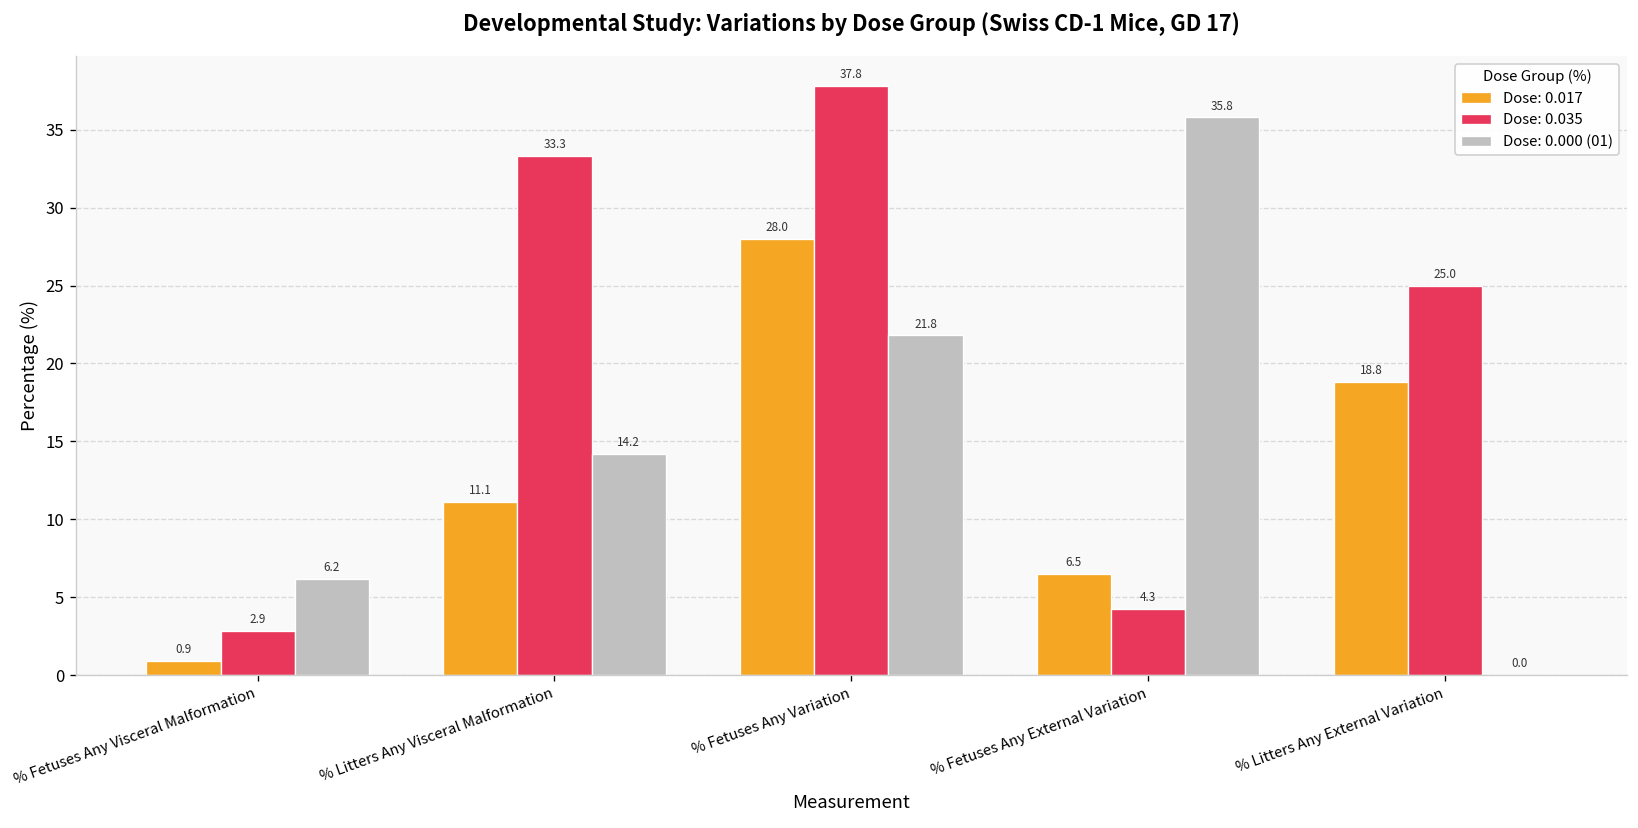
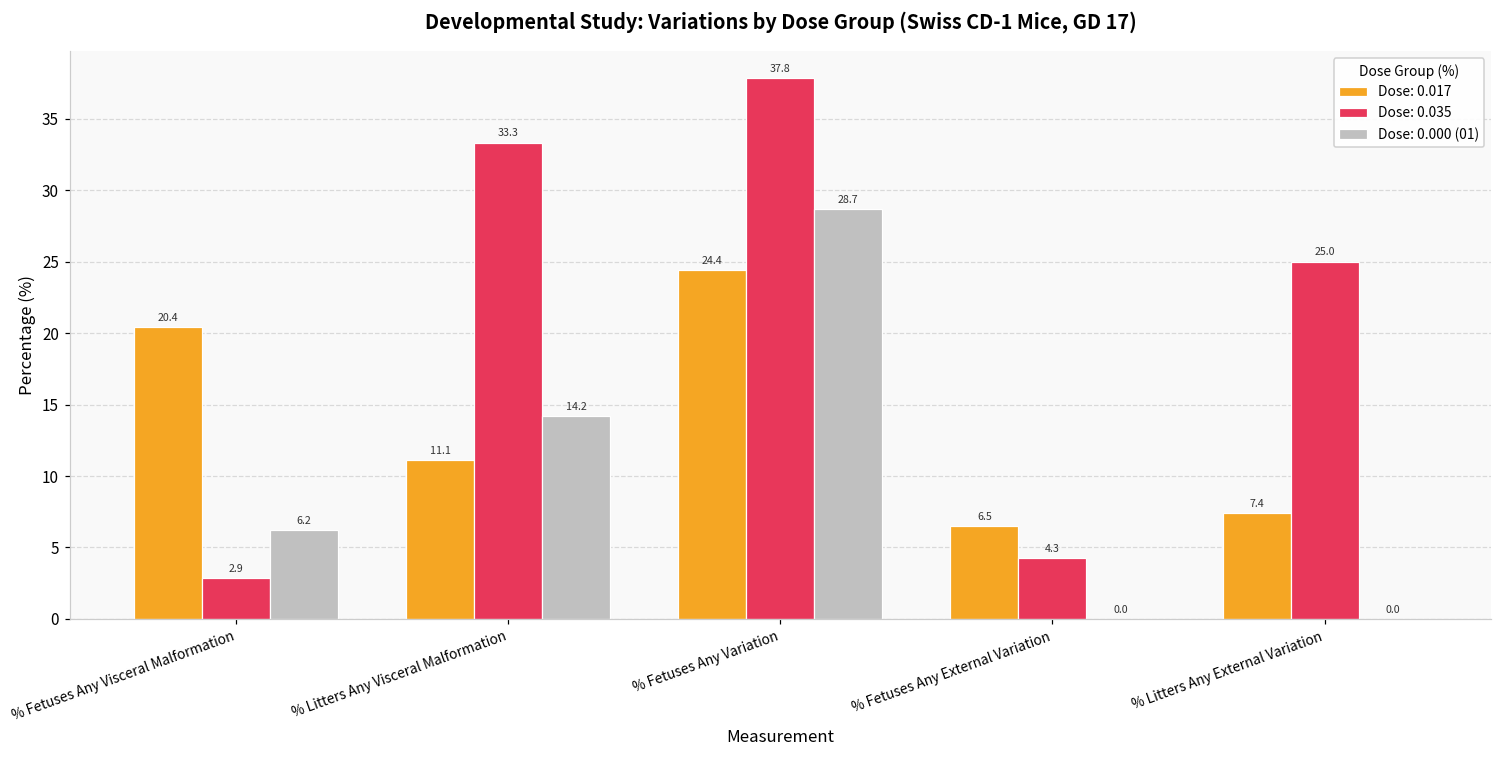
Dose: 0.017, % Fetuses Any Visceral Malformation: 0.9 -> 20.4
Dose: 0.017, % Fetuses Any Variation: 28.0 -> 24.4
Dose: 0.000 (01), % Fetuses Any Variation: 21.8 -> 28.7
Dose: 0.000 (01), % Fetuses Any External Variation: 35.8 -> 0.0
Dose: 0.017, % Litters Any External Variation: 18.8 -> 7.4
